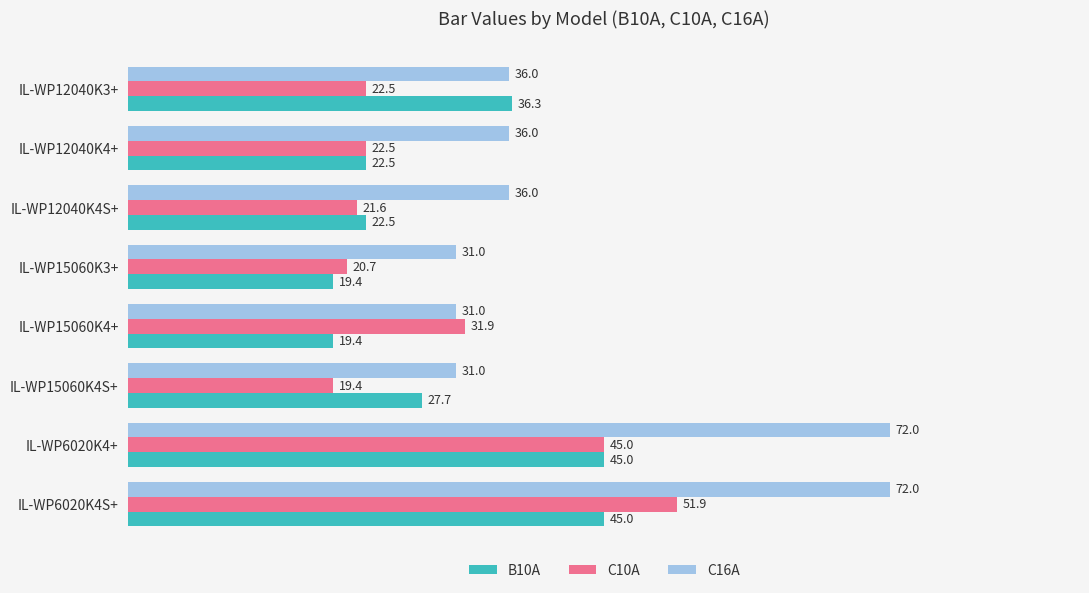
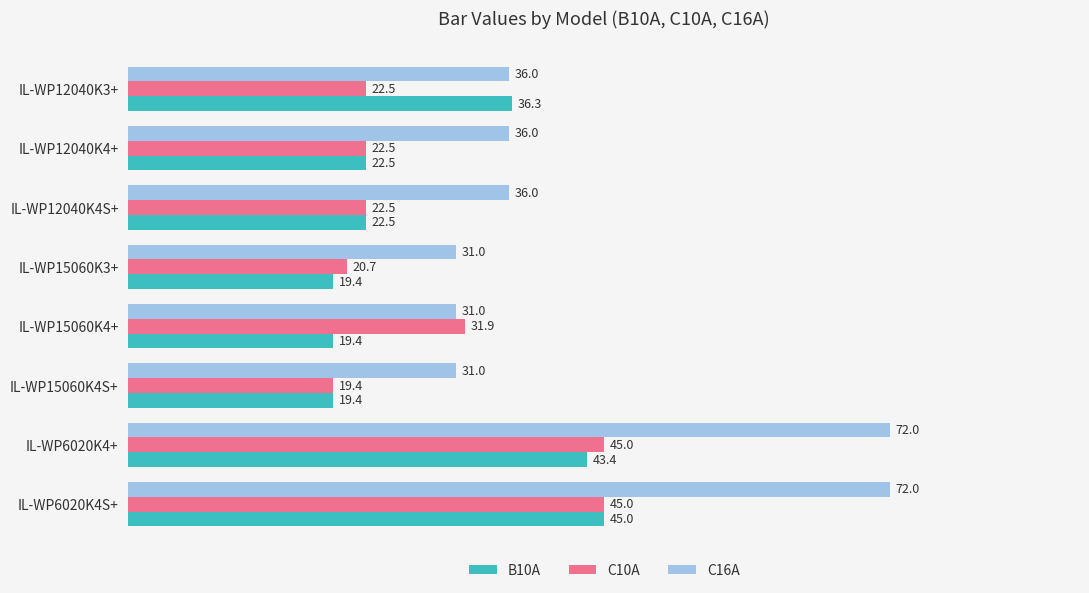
C10A, IL-WP12040K4S+: 21.6 -> 22.5
B10A, IL-WP15060K4S+: 27.7 -> 19.4
B10A, IL-WP6020K4+: 45.0 -> 43.4
C10A, IL-WP6020K4S+: 51.9 -> 45.0
